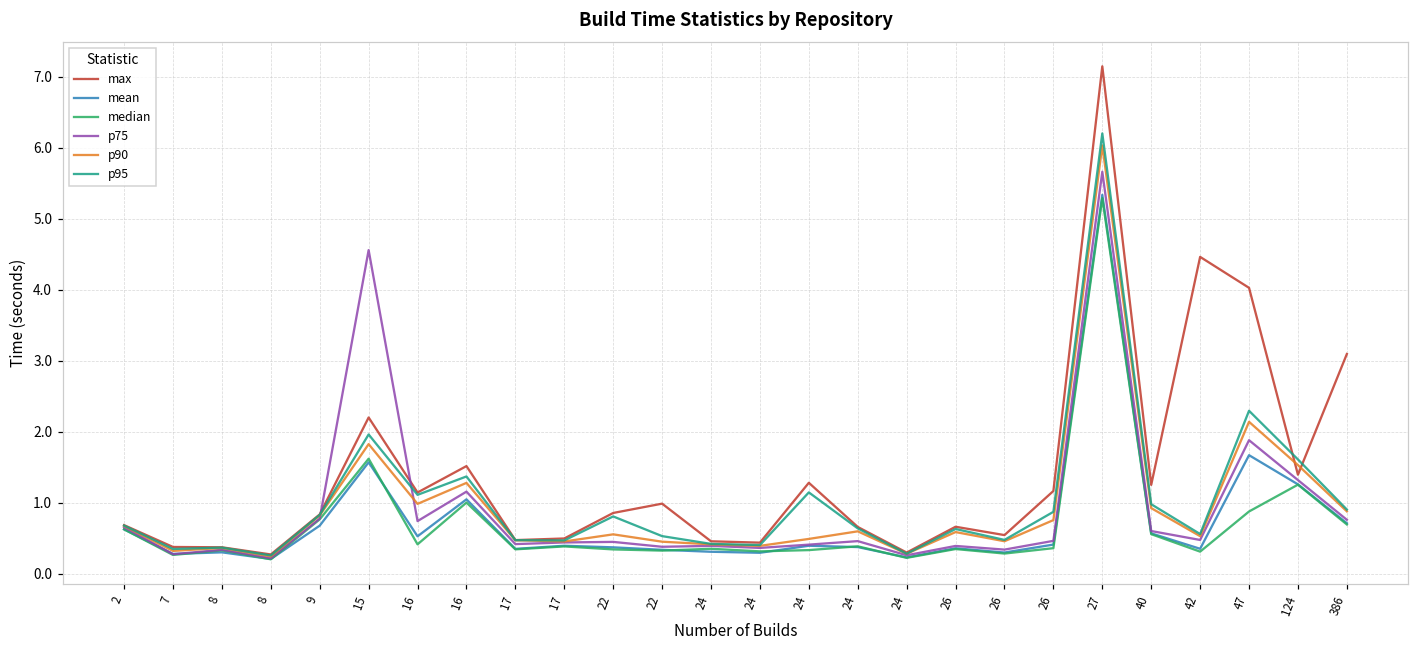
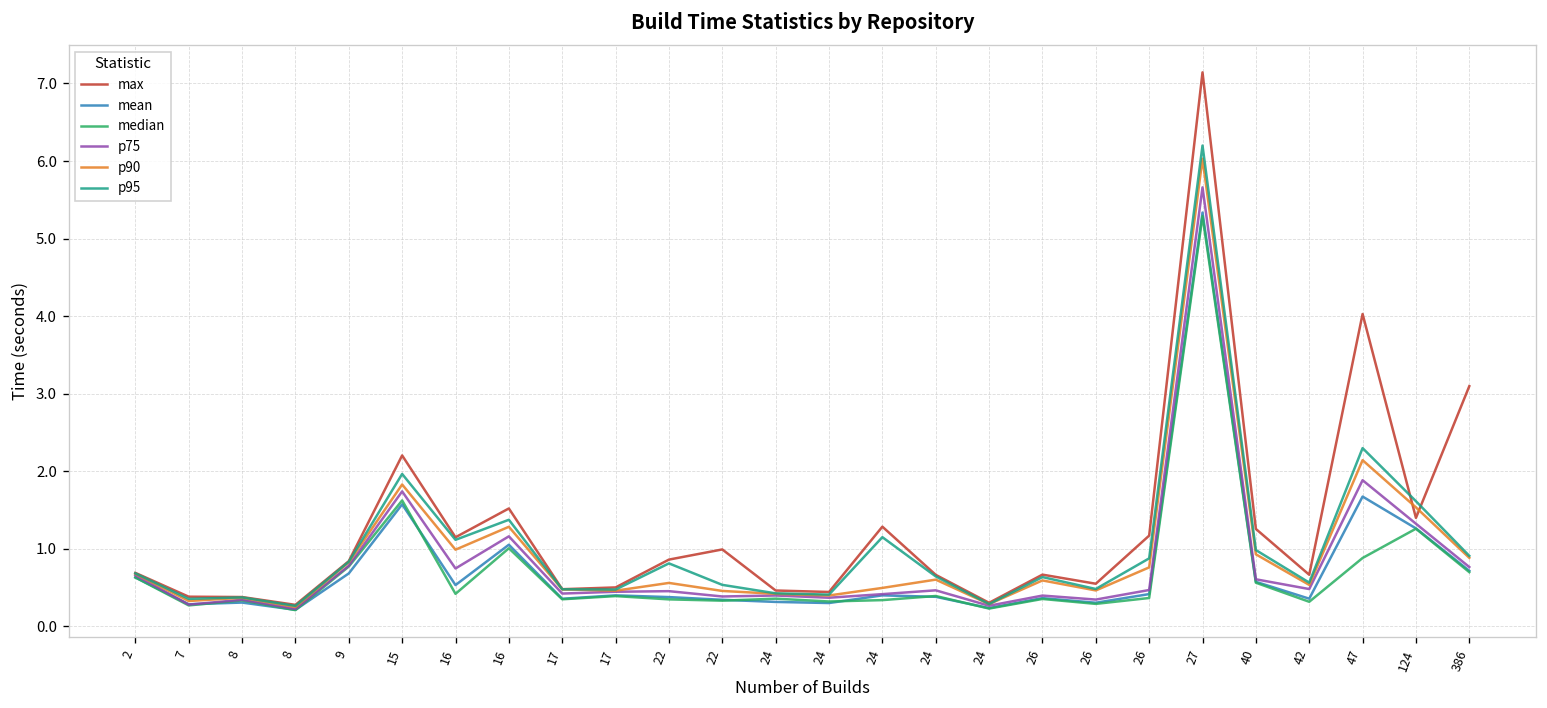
p75, 15: 4.6 -> 1.7
max, 42: 4.5 -> 0.7
